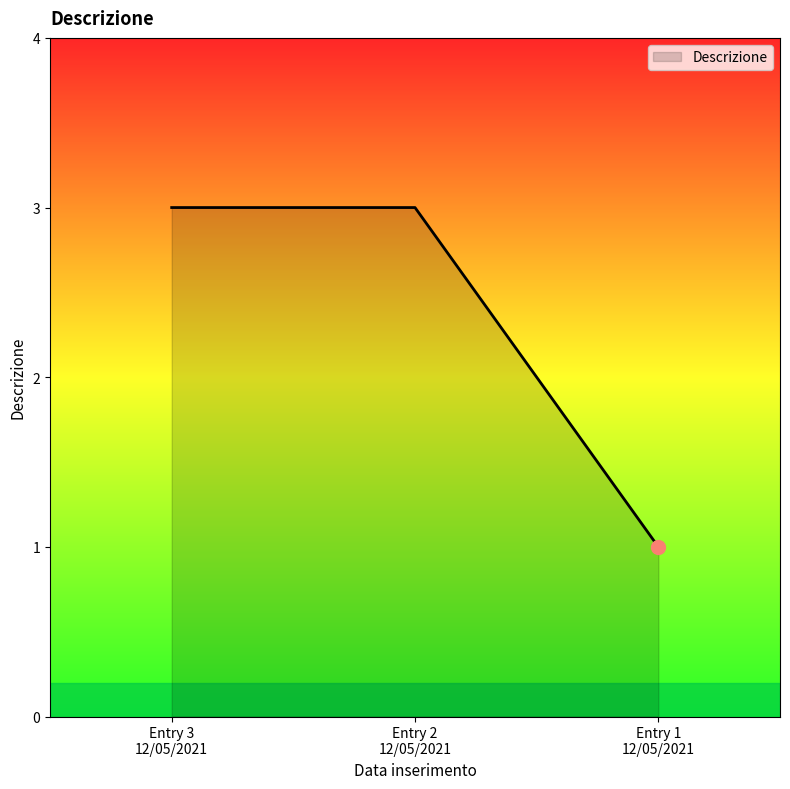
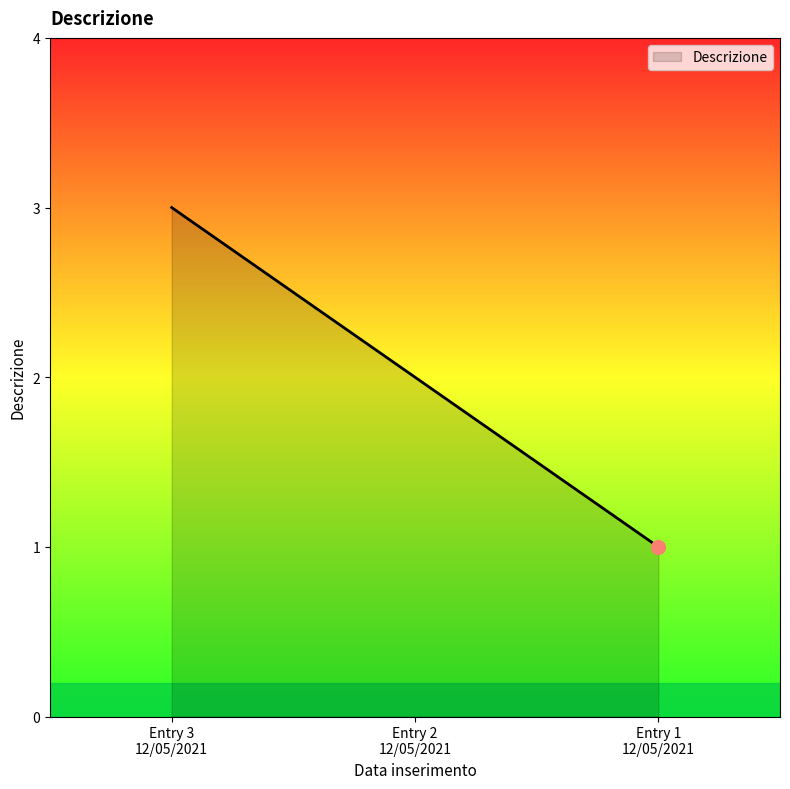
Descrizione, Entry 2 12/05/2021: 3 -> 2
